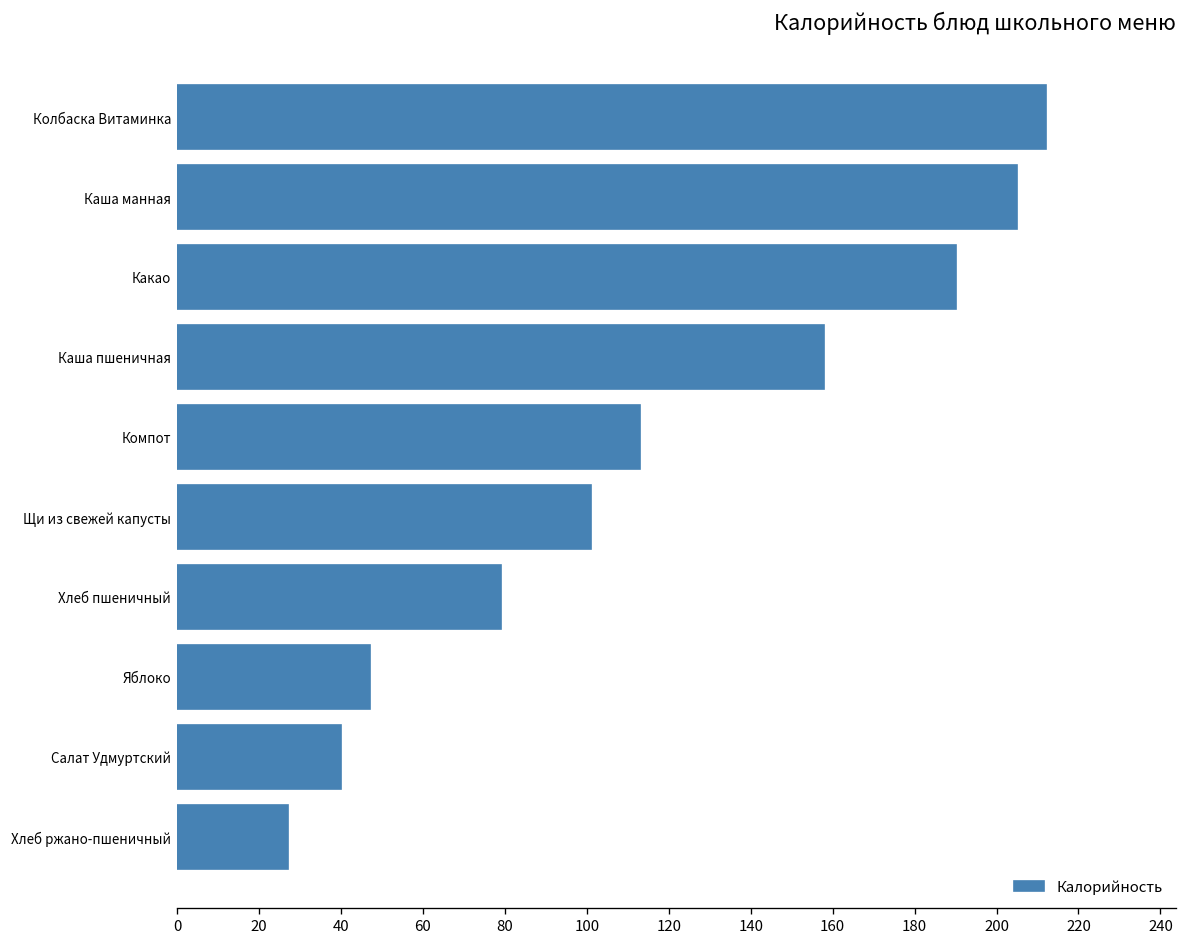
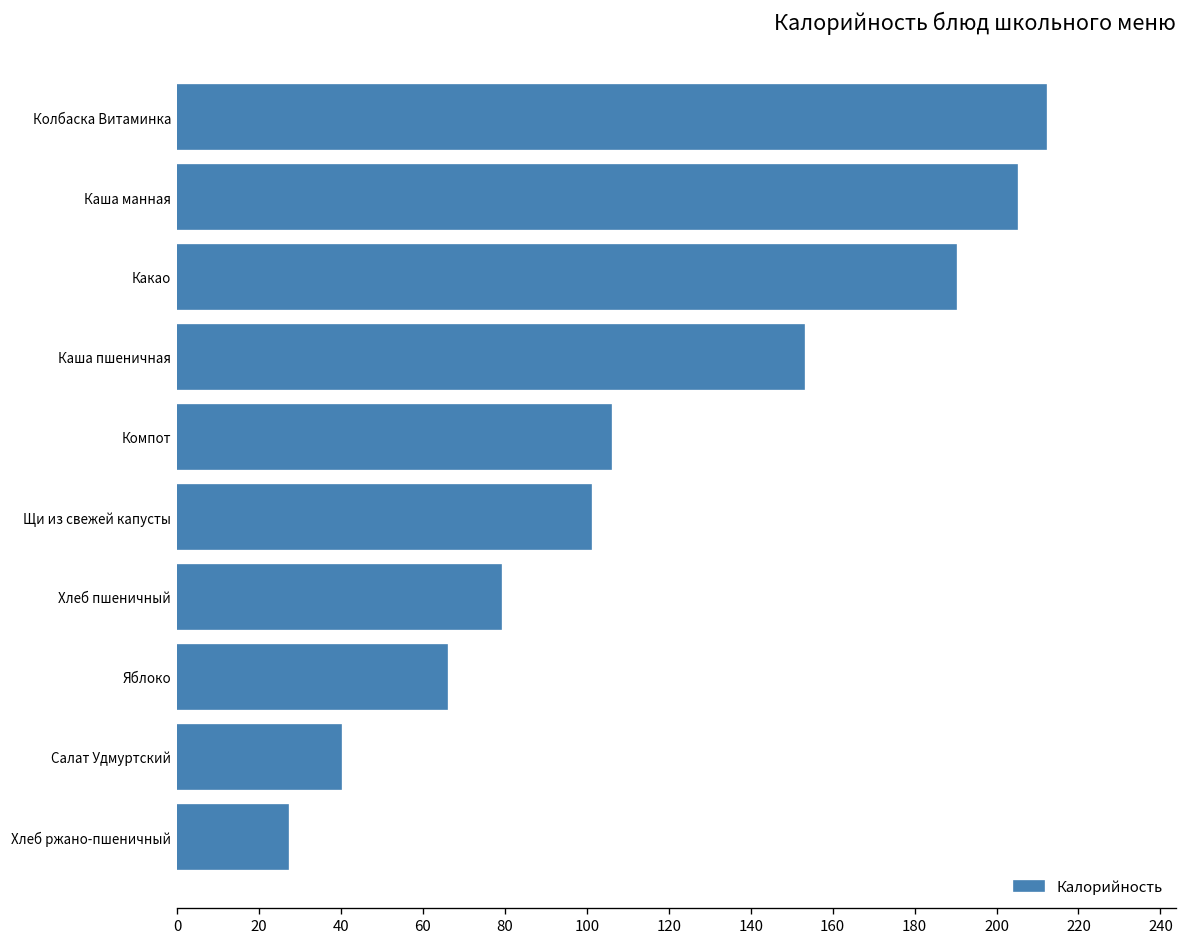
Каша пшеничная: 158 -> 153
Компот: 113 -> 106
Яблоко: 47 -> 66
